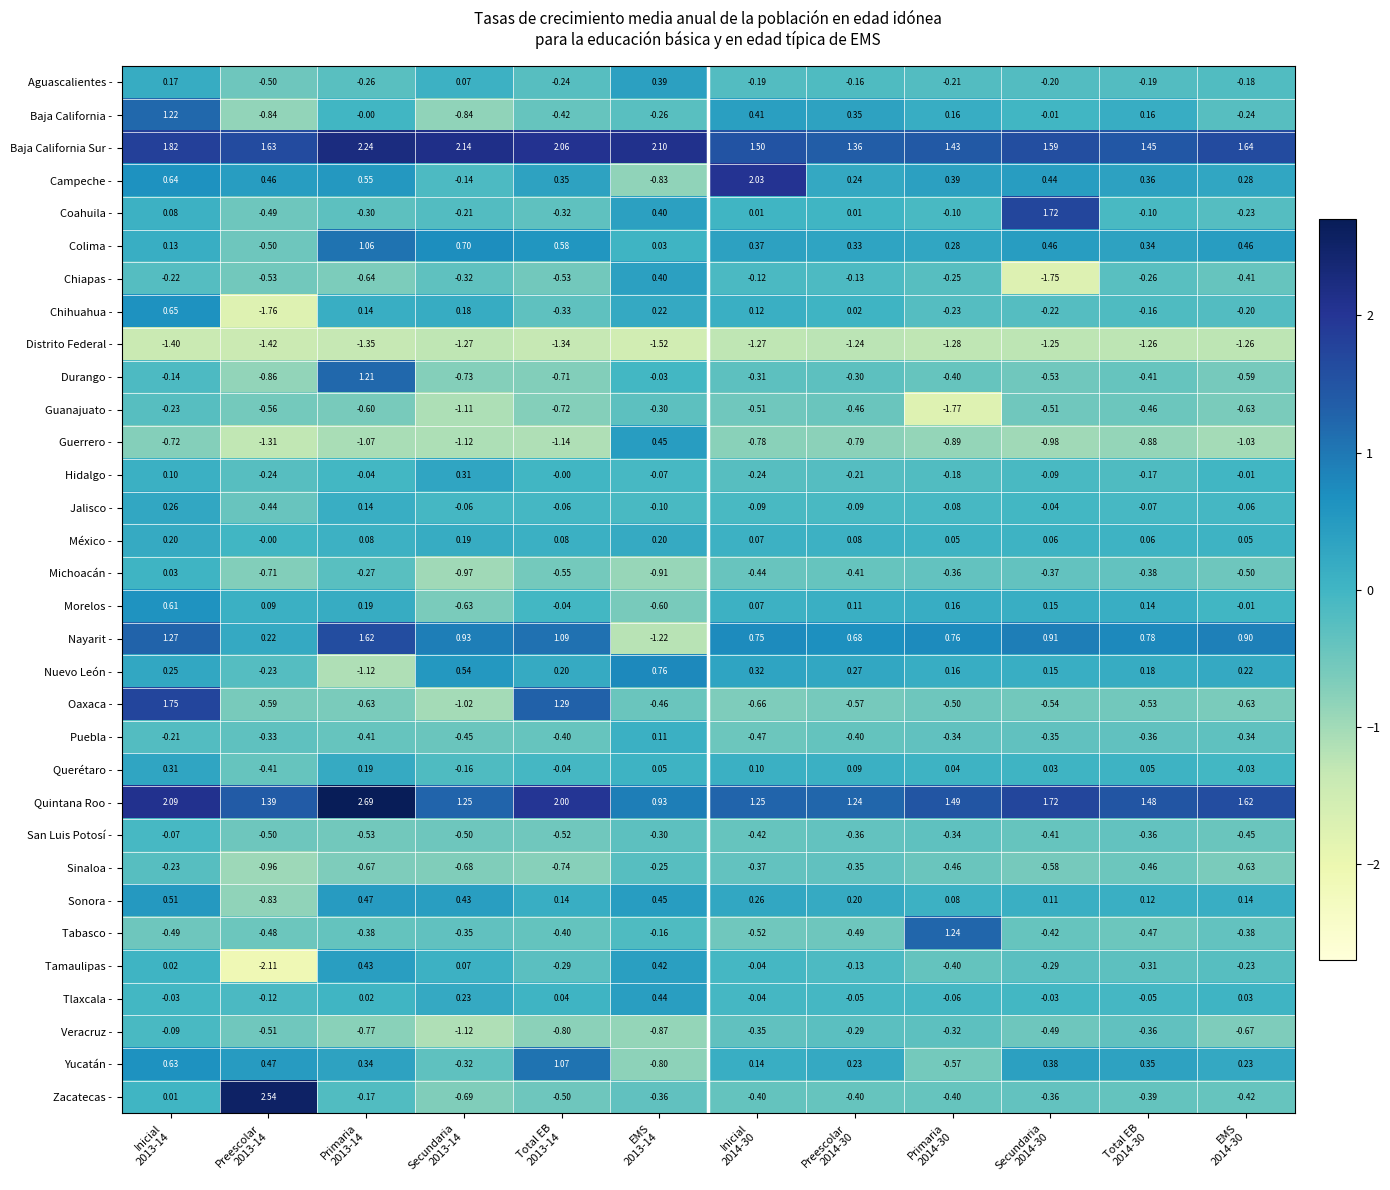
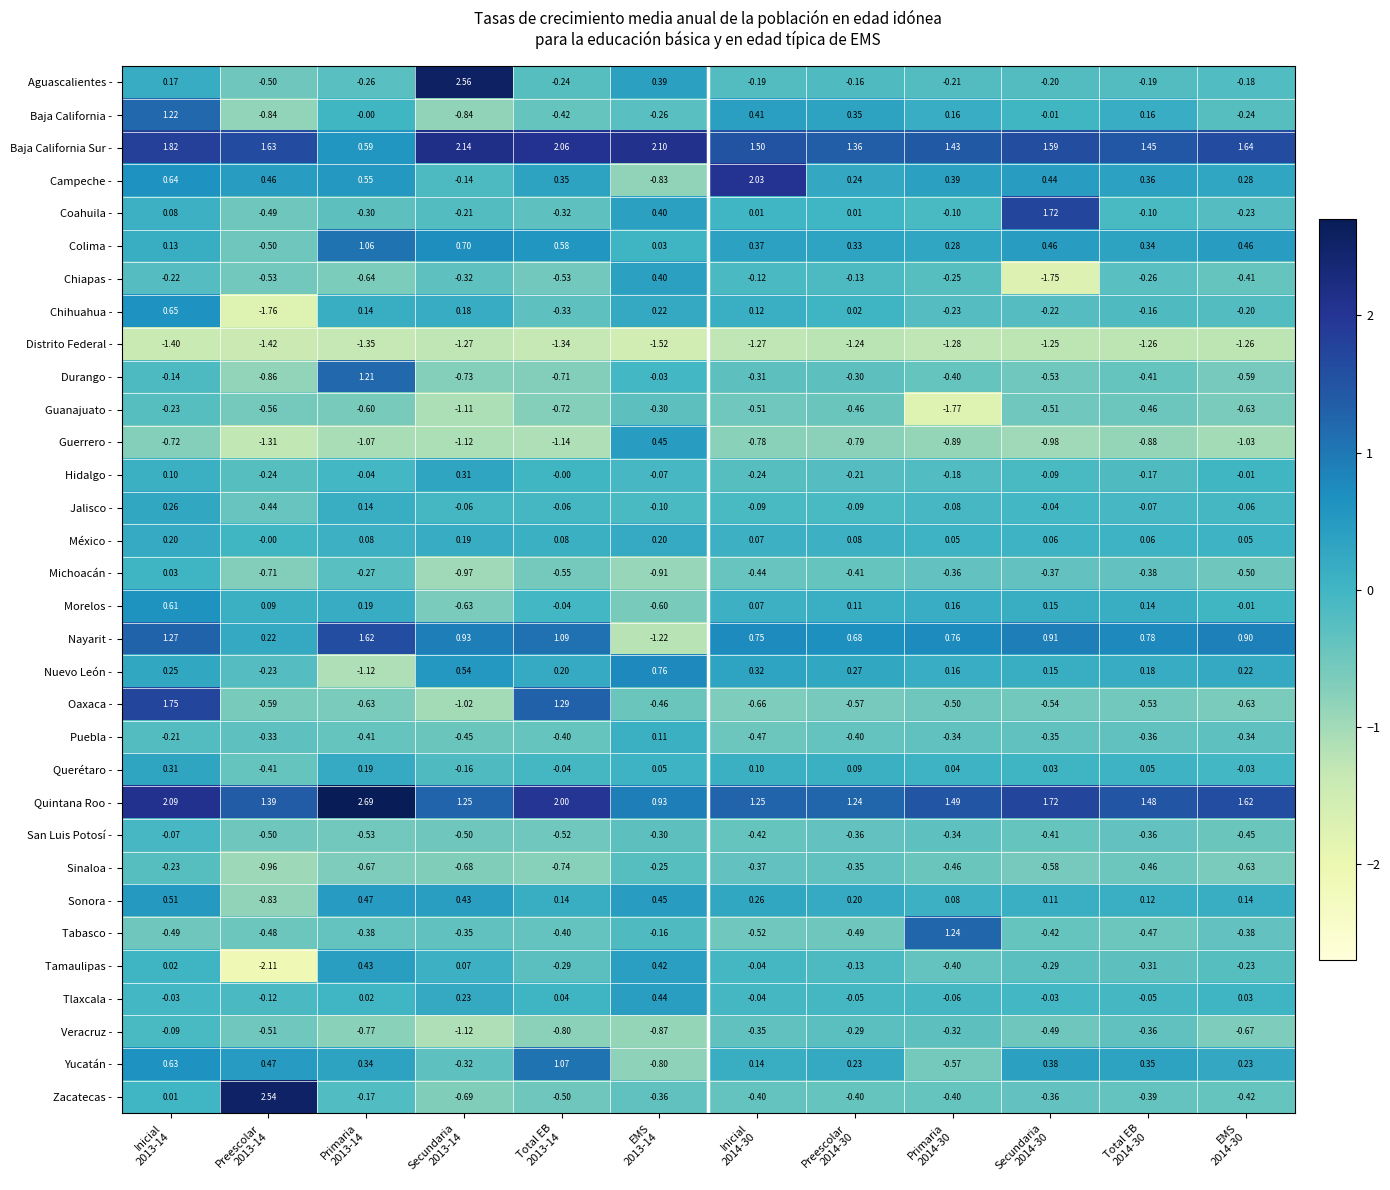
Aguascalientes -, Secundaria 2013-14: 0.07 -> 2.56
Baja California Sur -, Primaria 2013-14: 2.24 -> 0.59
